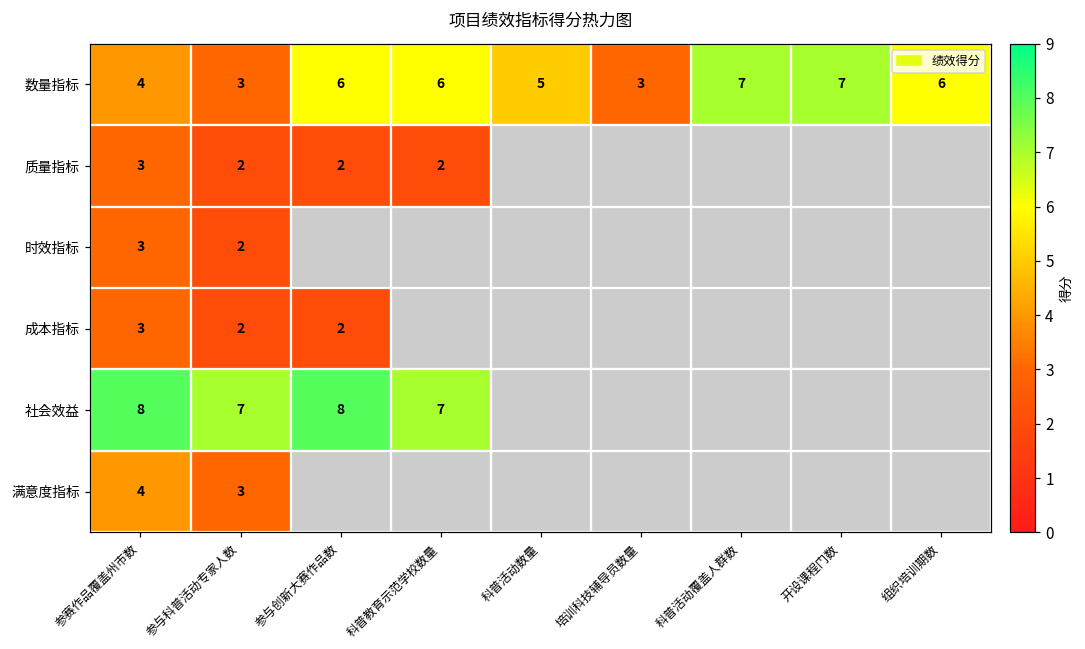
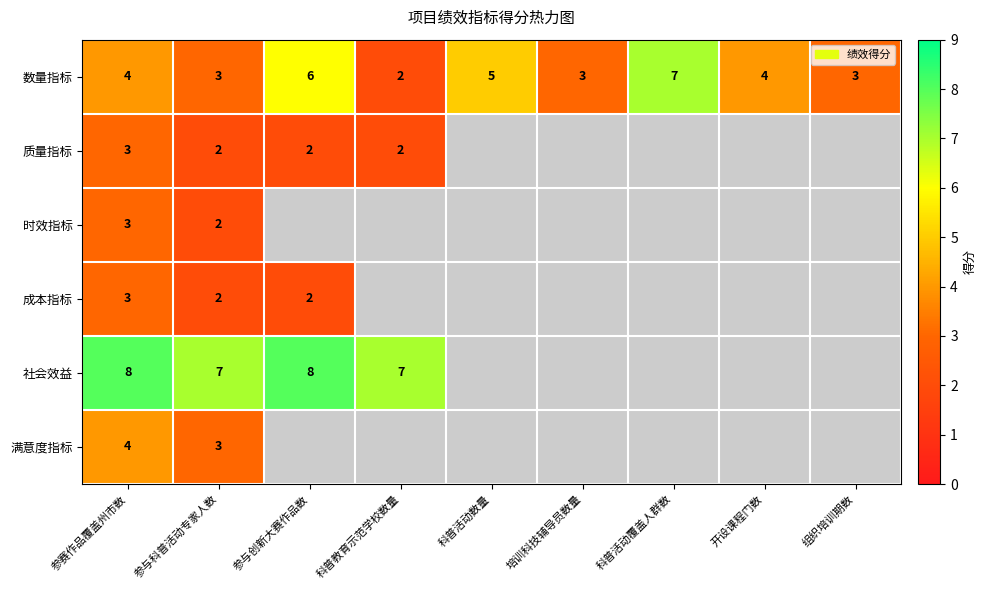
数量指标, 科普教育示范学校数量: 6 -> 2
数量指标, 开设课程门数: 7 -> 4
数量指标, 组织培训期数: 6 -> 3
